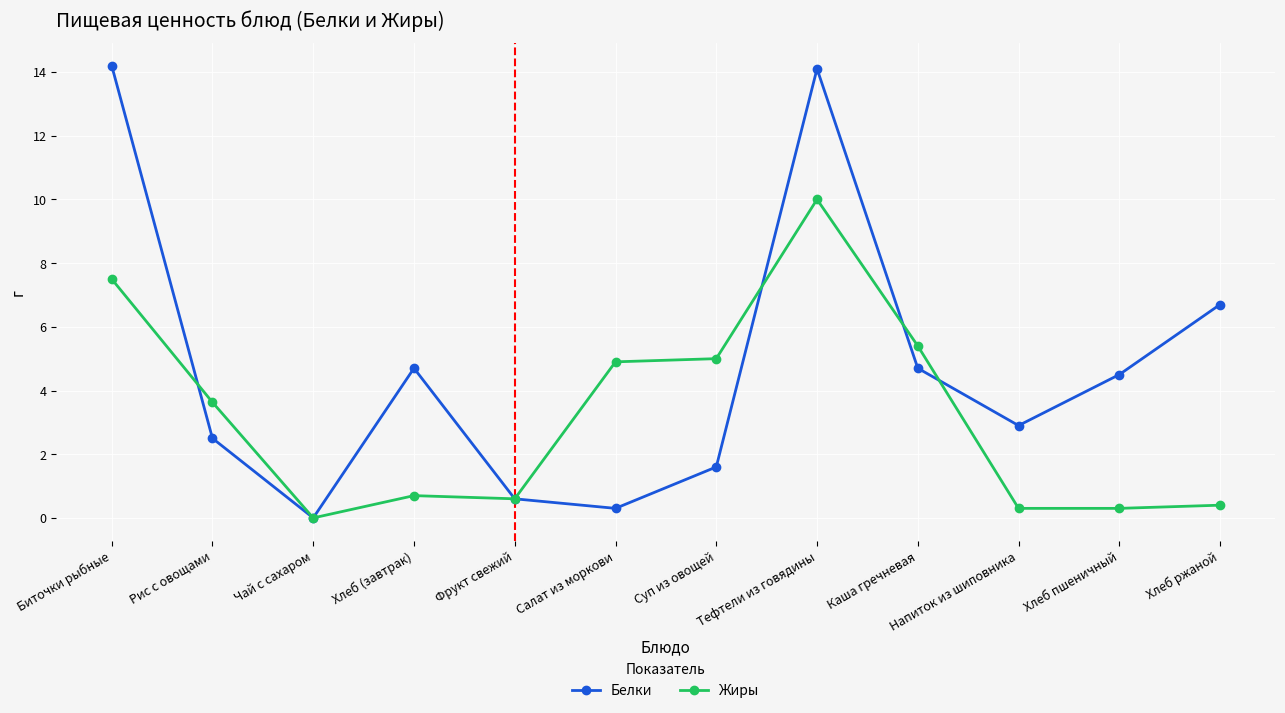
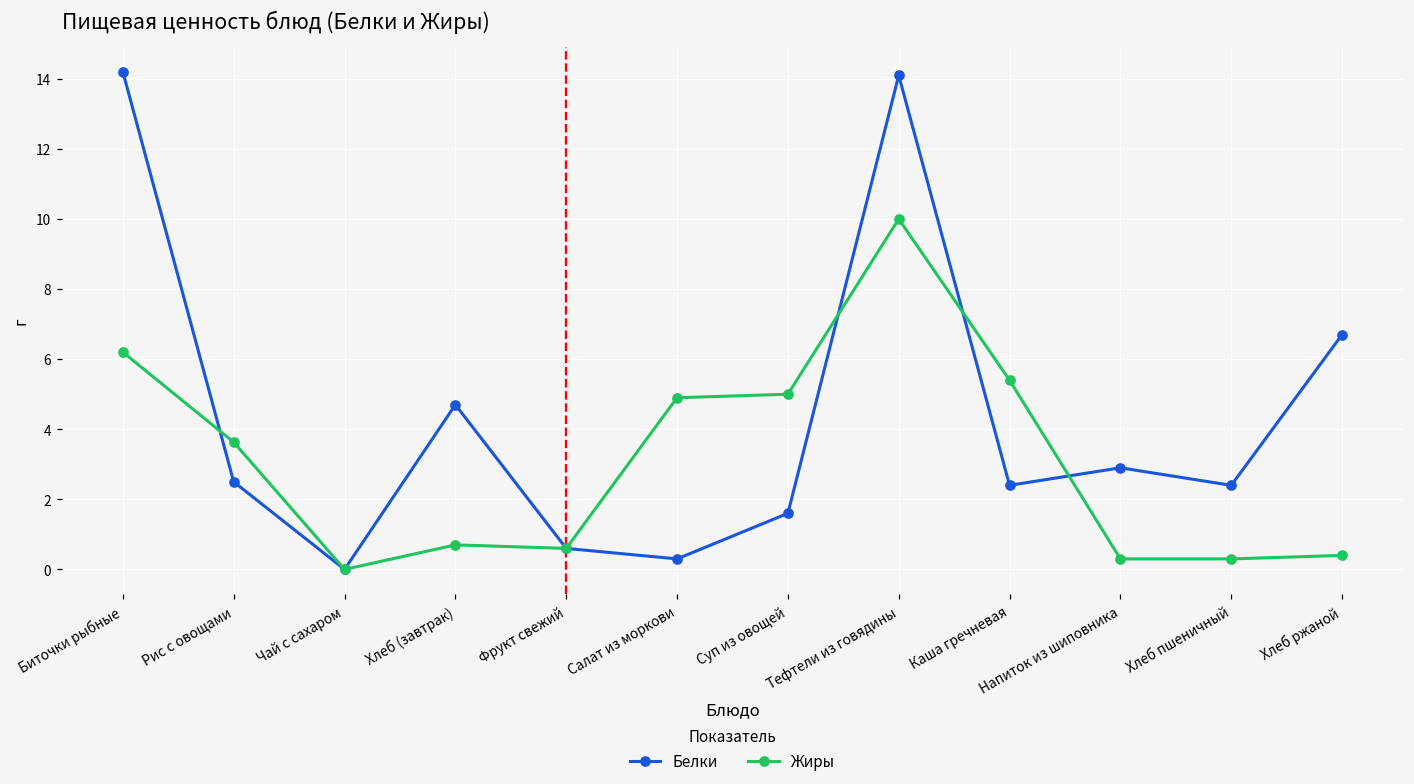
Жиры, Биточки рыбные: 7.5 -> 6.2
Белки, Каша гречневая: 4.7 -> 2.4
Белки, Хлеб пшеничный: 4.5 -> 2.4
